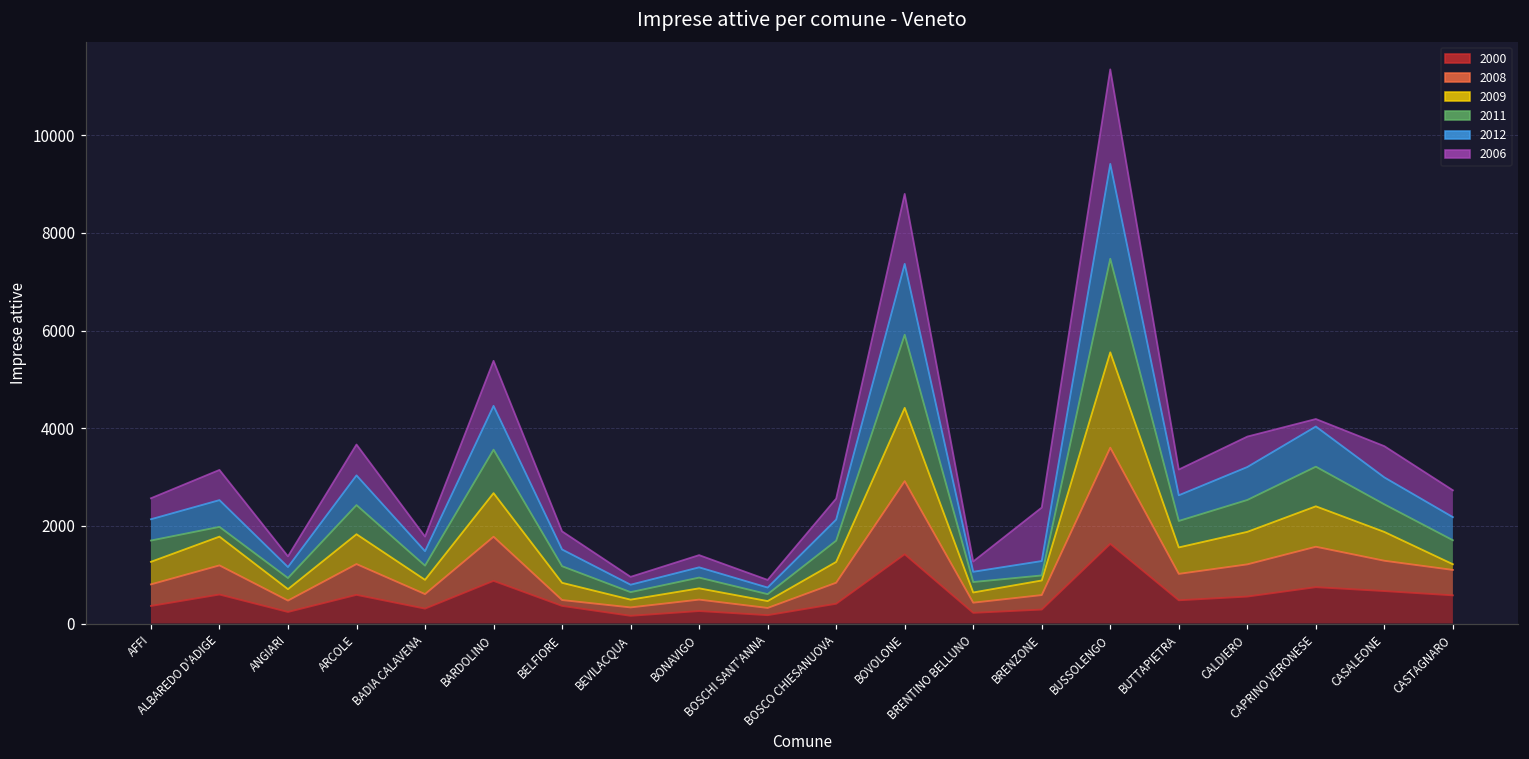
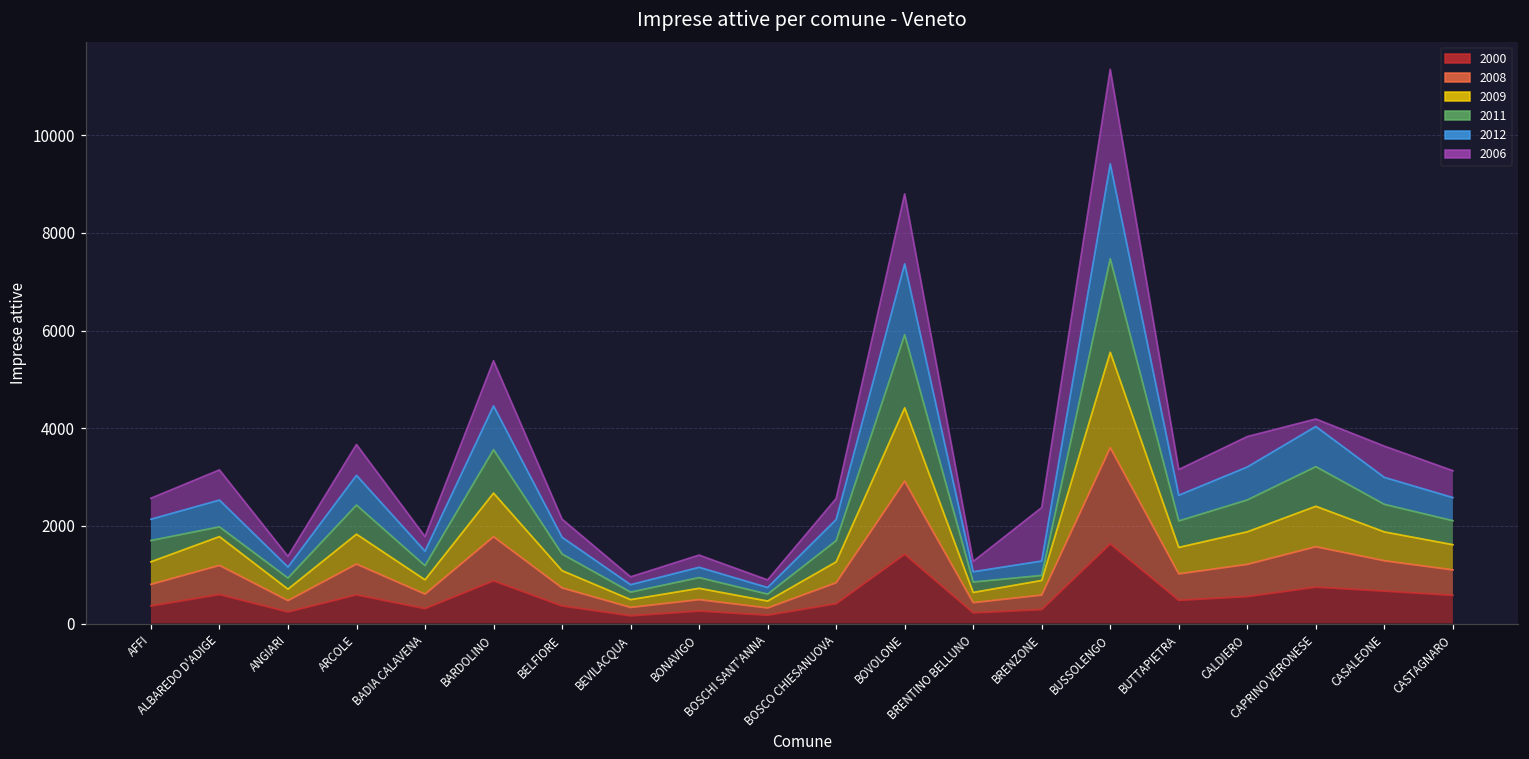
2008, BELFIORE: 100 -> 400
2009, CASTAGNARO: 100 -> 500
